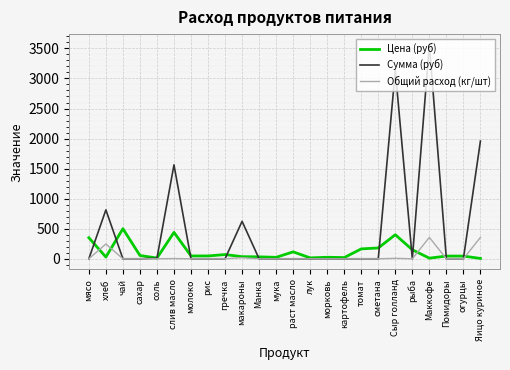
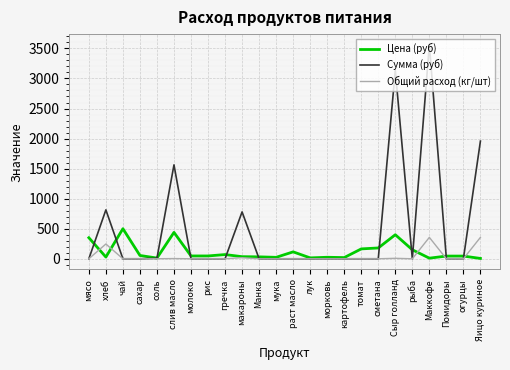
Сумма (руб), макароны: 600 -> 800
